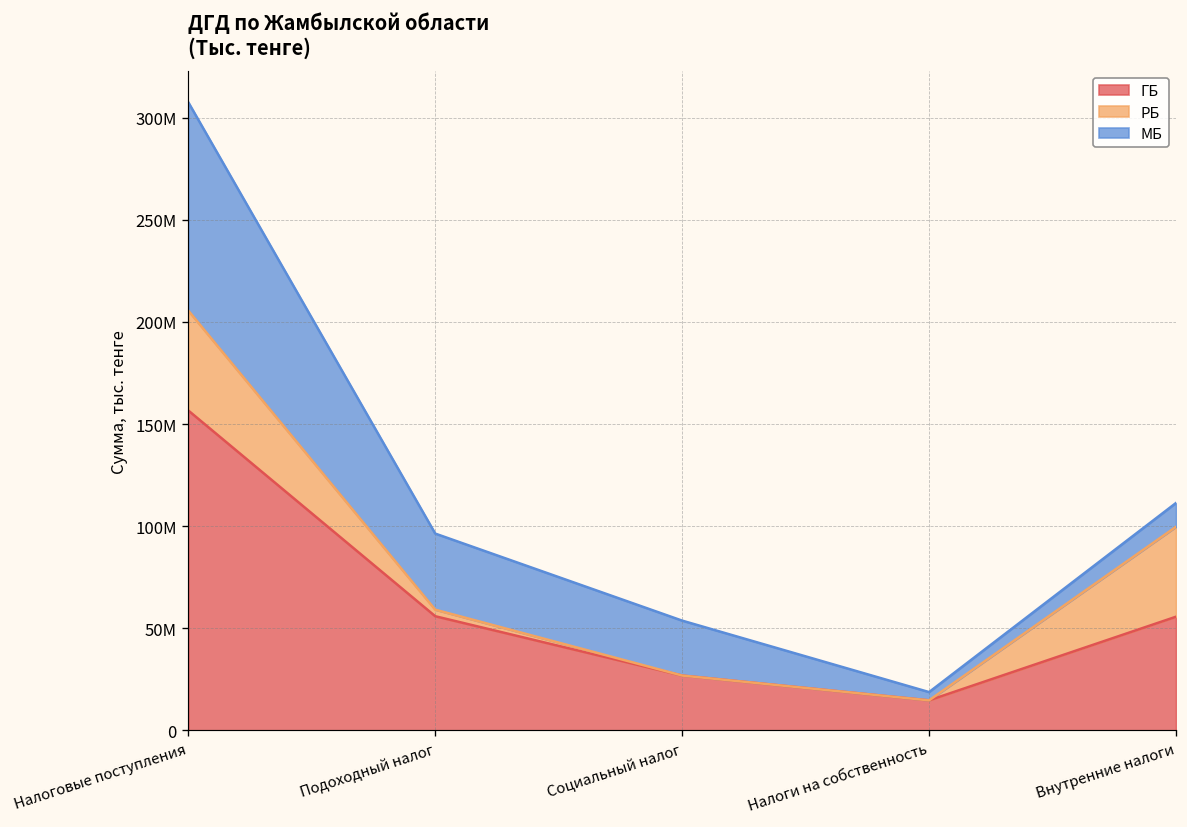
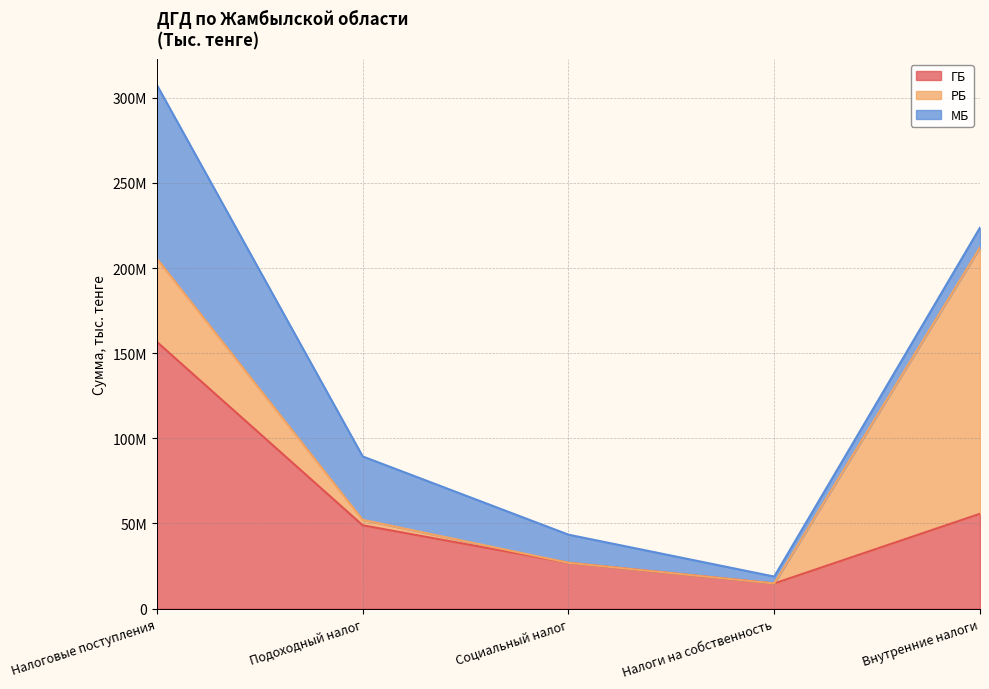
ГБ, Подоходный налог: 56000000 -> 49000000
МБ, Социальный налог: 27000000 -> 17000000
РБ, Внутренние налоги: 44000000 -> 156000000
